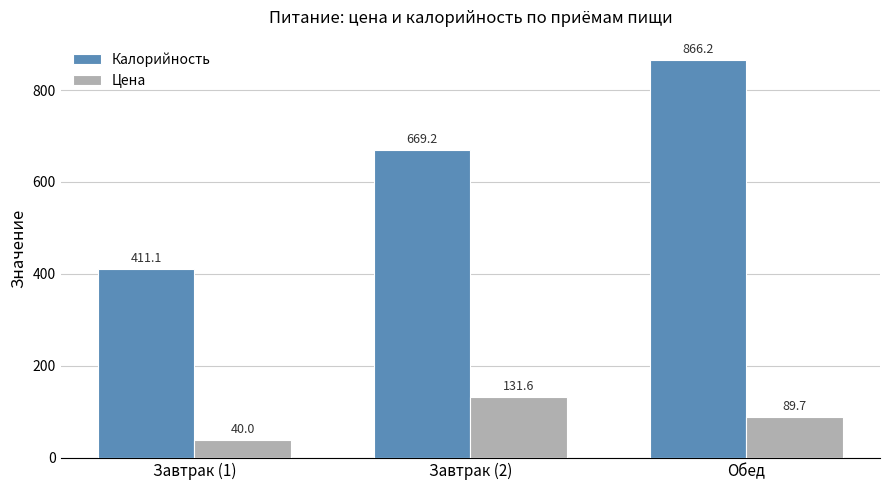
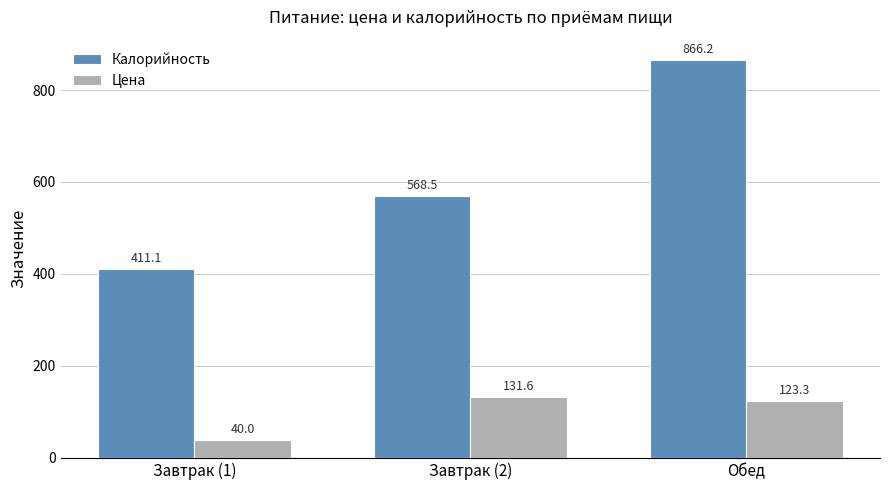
Калорийность, Завтрак (2): 669.2 -> 568.5
Цена, Обед: 89.7 -> 123.3
